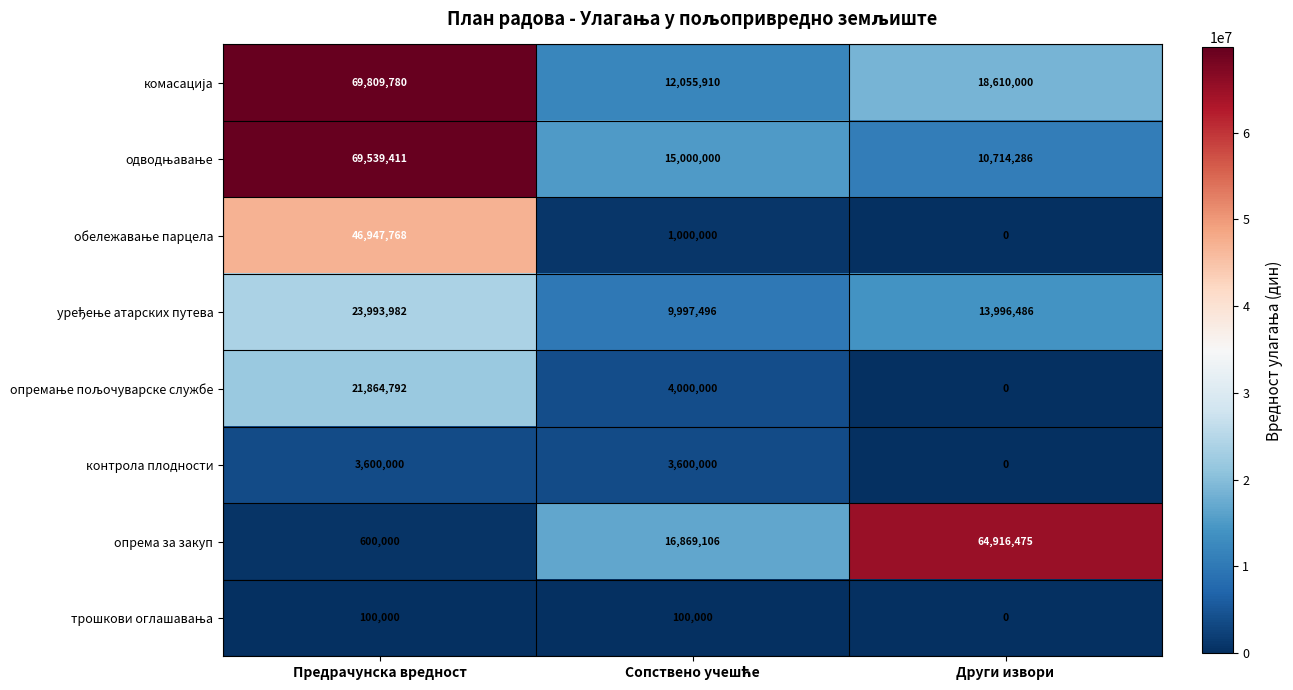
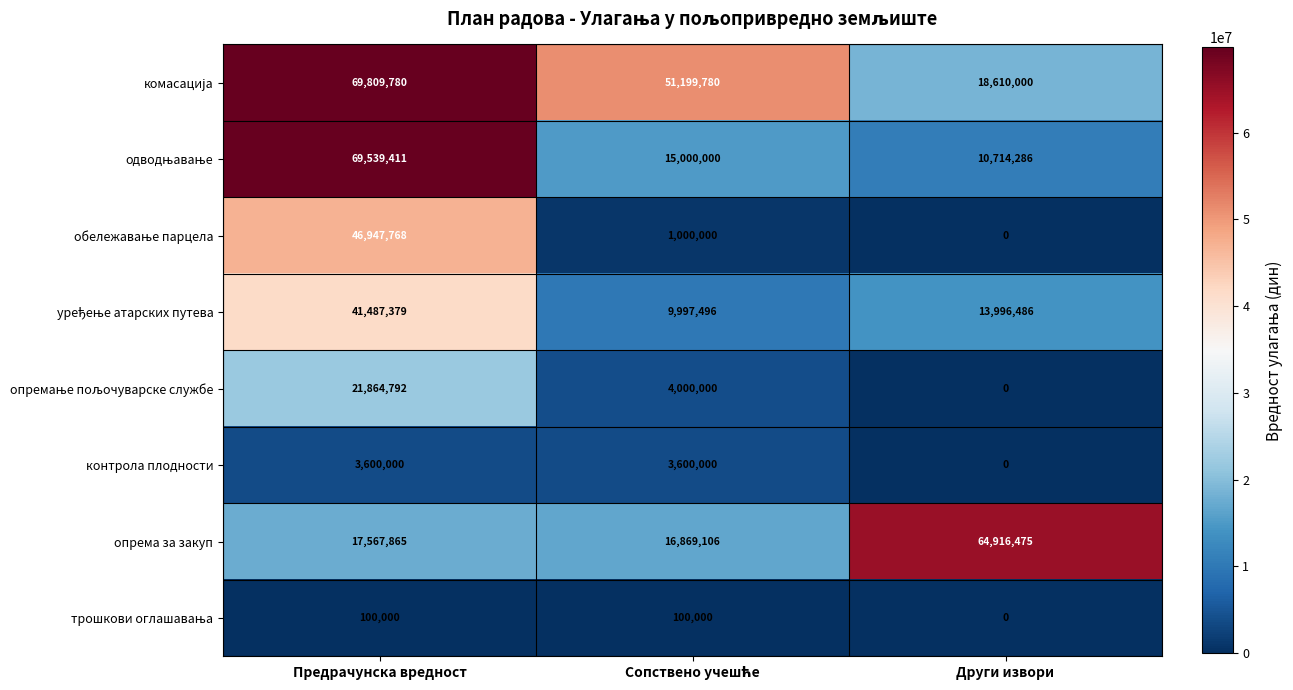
комасација, Сопствено учешће: 12,055,910 -> 51,199,780
уређење атарских путева, Предрачунска вредност: 23,993,982 -> 41,487,379
опрема за закуп, Предрачунска вредност: 600,000 -> 17,567,865
